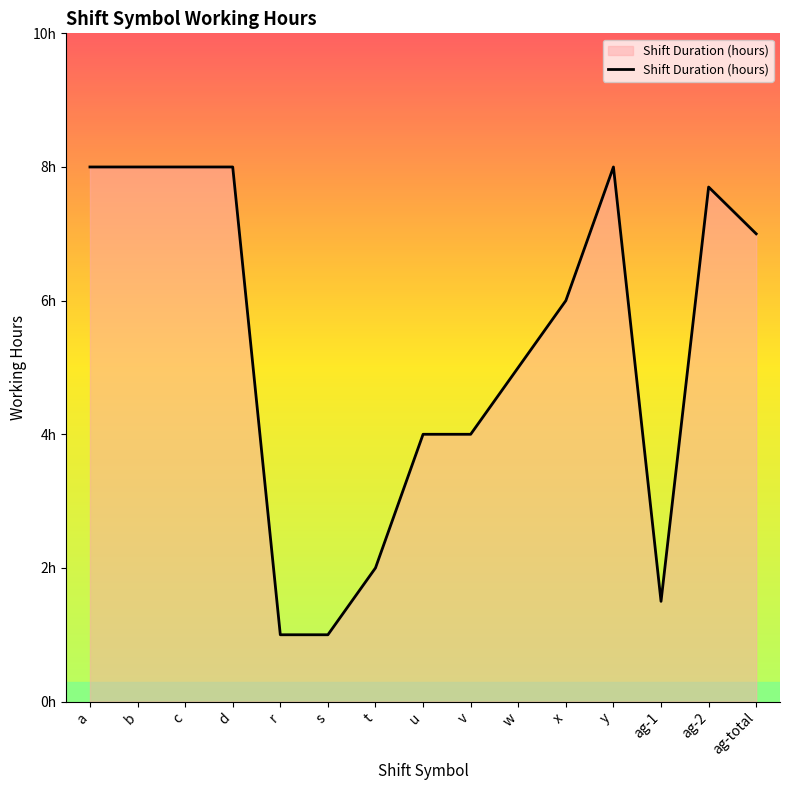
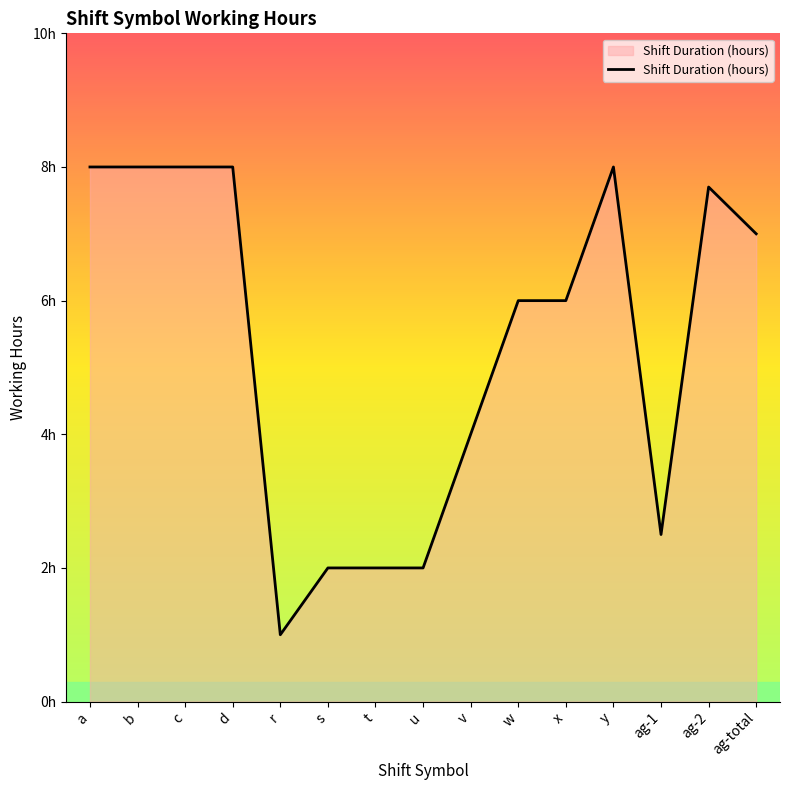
s: 1h -> 2h
u: 4h -> 2h
w: 5h -> 6h
ag-1: 1.5h -> 2.5h
